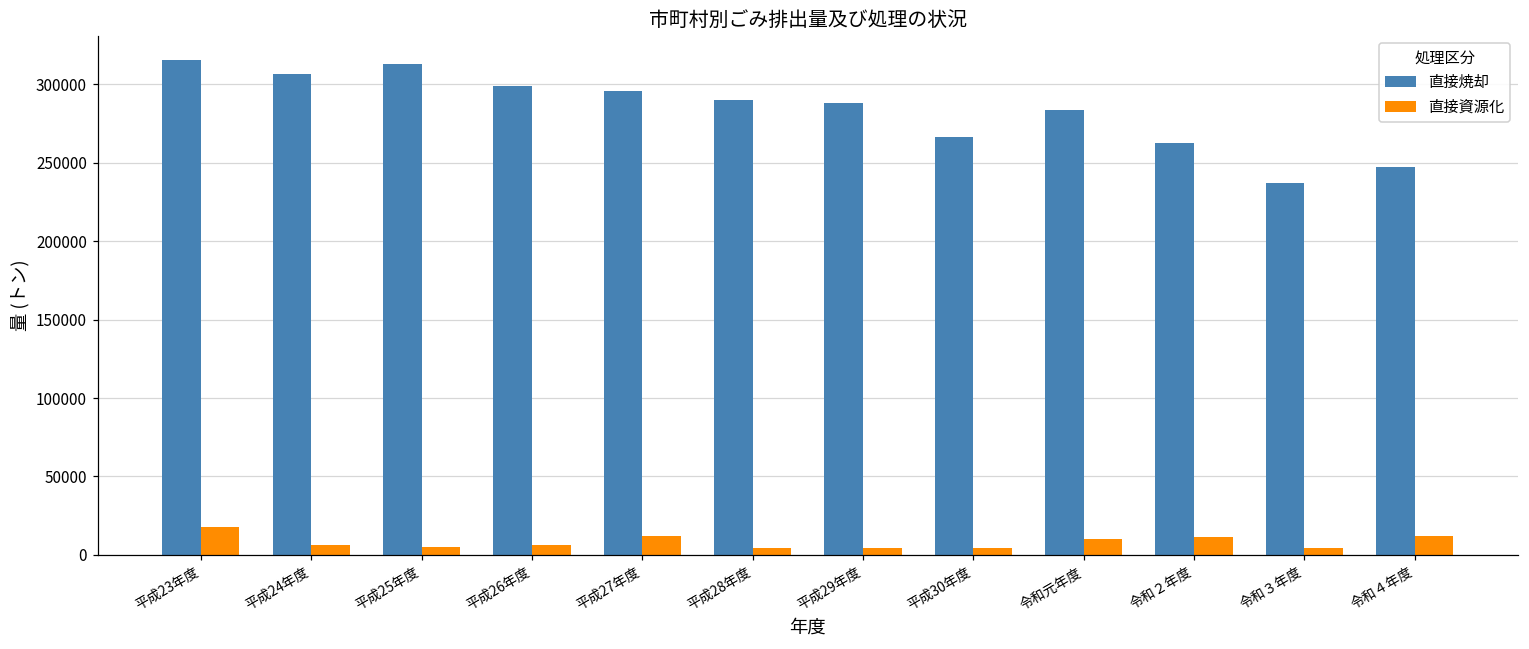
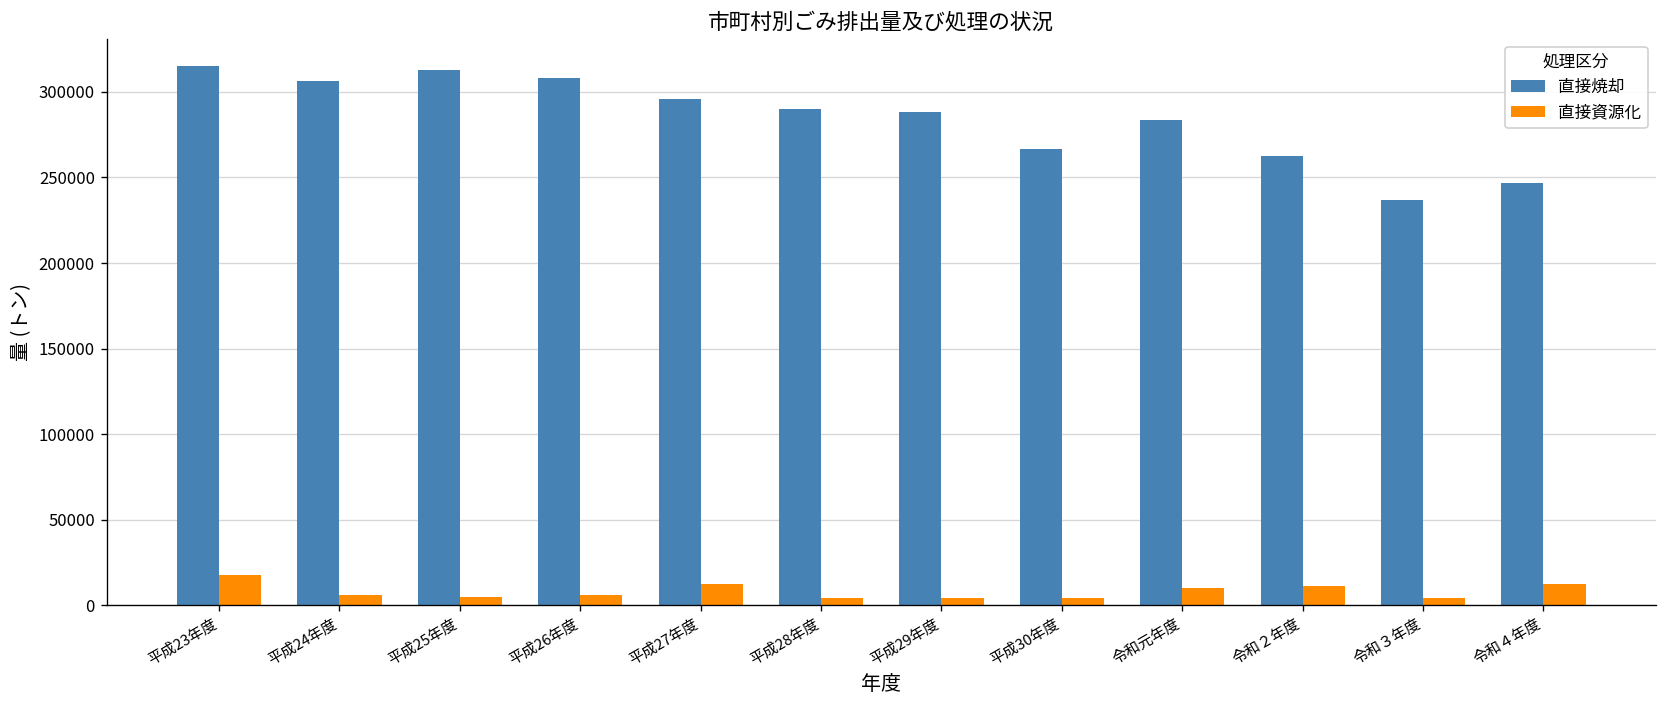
直接焼却, 平成26年度: 299000 -> 308000
